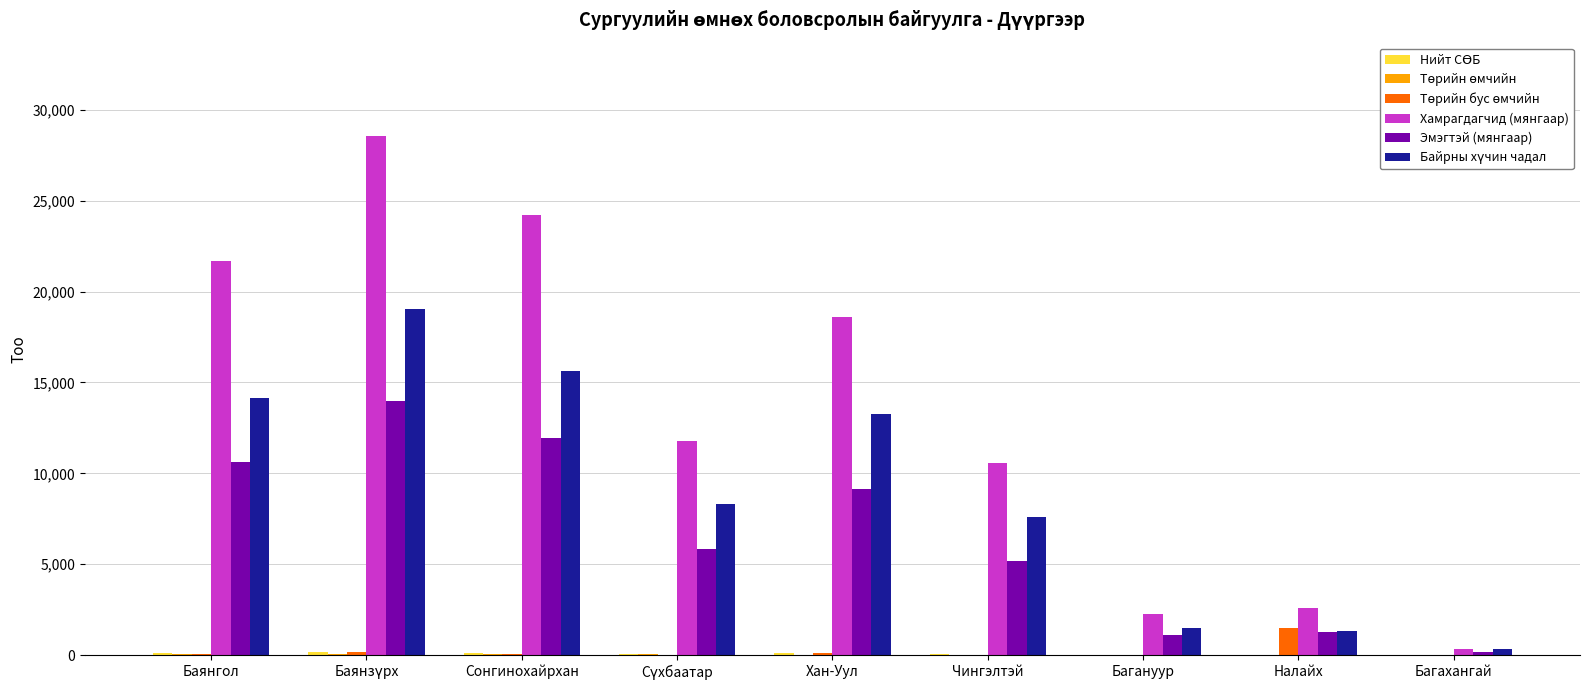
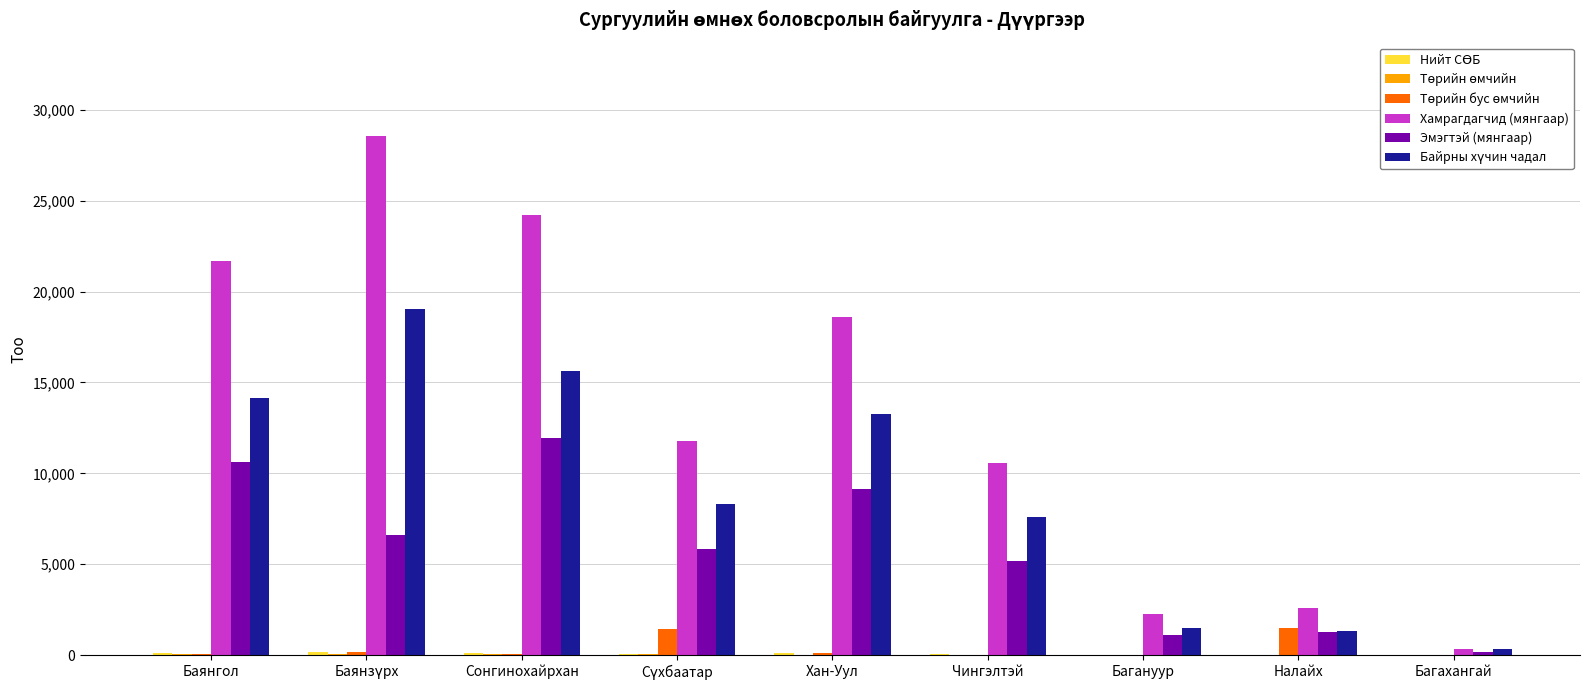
Эмэгтэй (мянгаар), Баянзүрх: 14,000 -> 6,600
Төрийн бус өмчийн, Сүхбаатар: 0 -> 1,400
